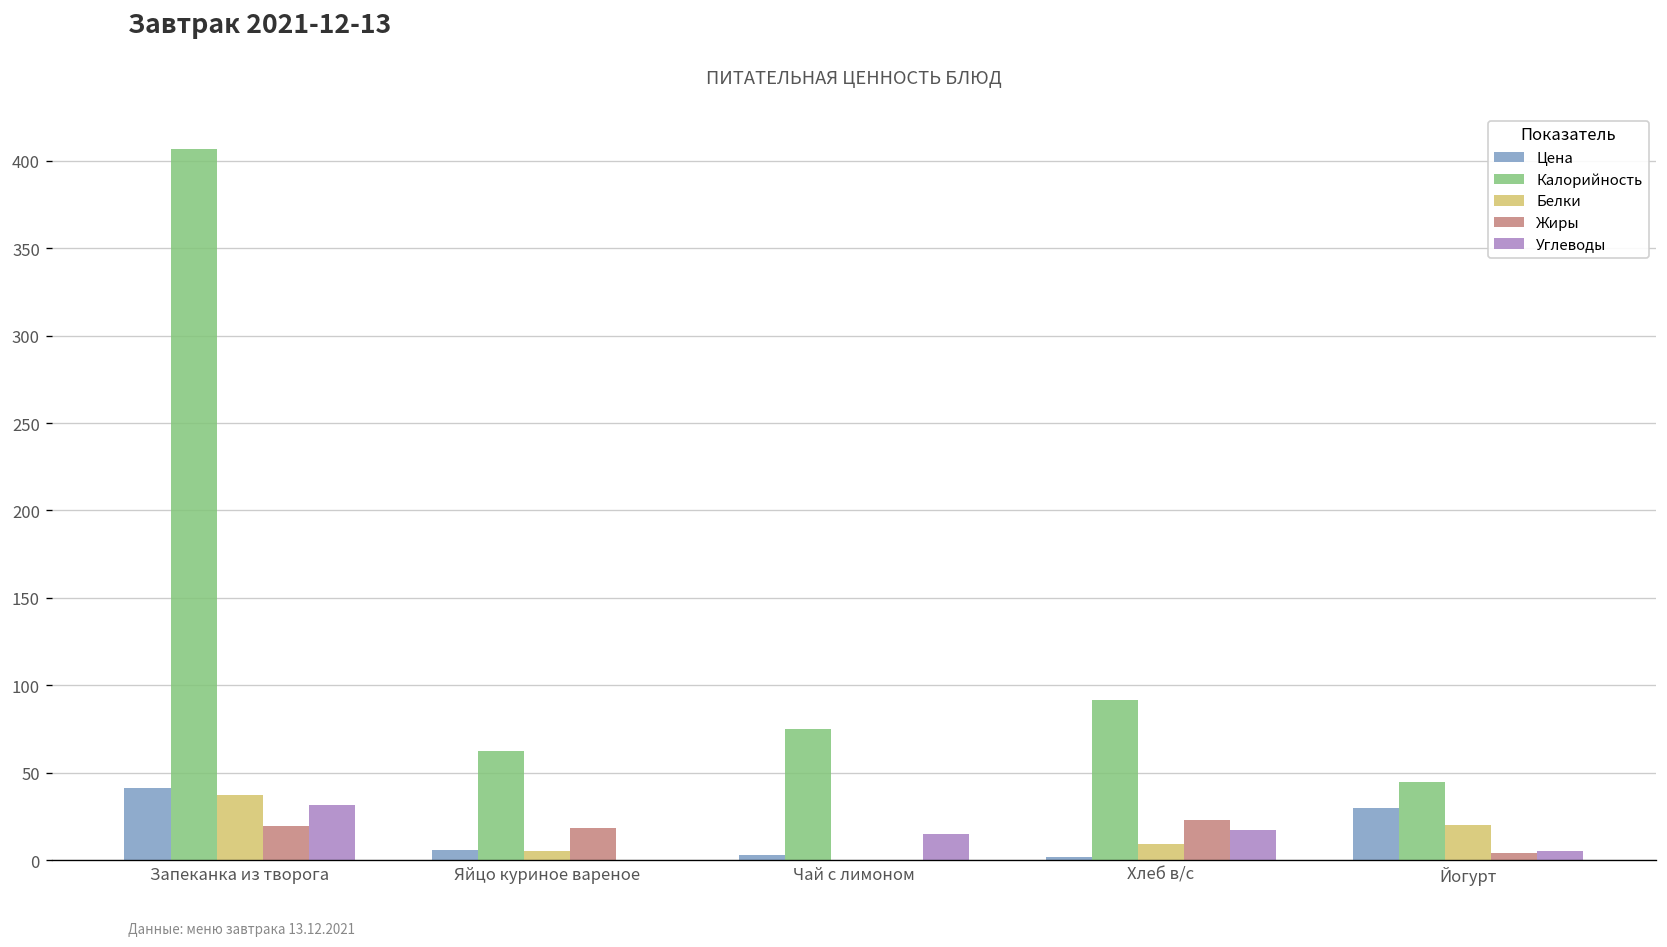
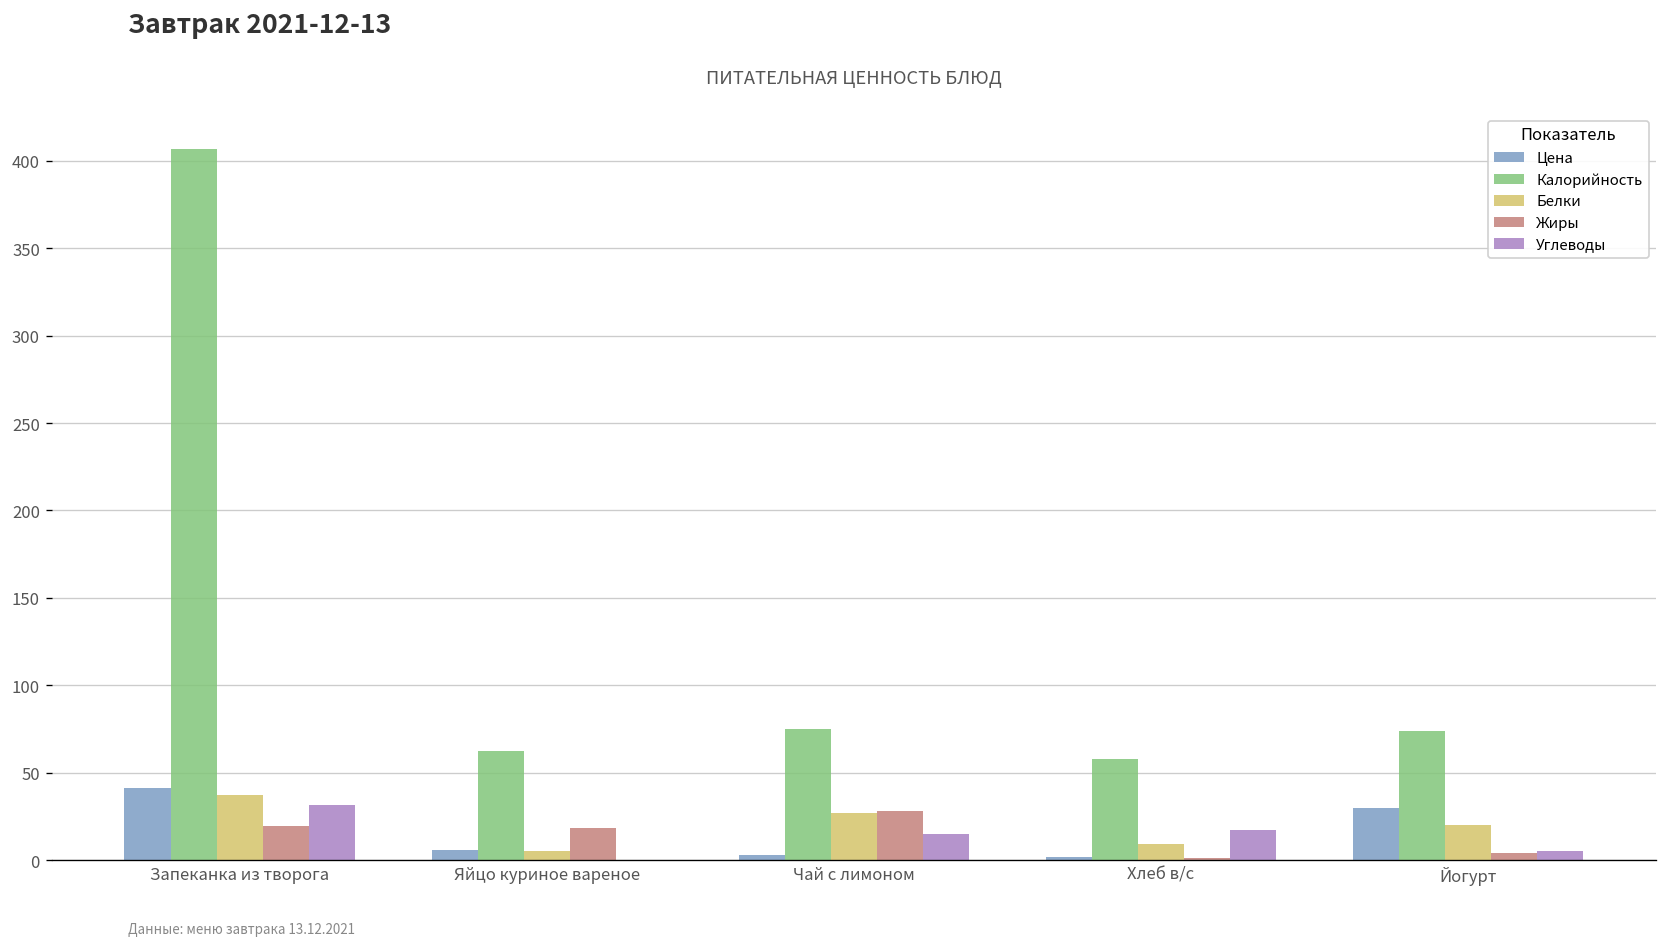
Белки, Чай с лимоном: 0 -> 27
Жиры, Чай с лимоном: 0 -> 28
Калорийность, Хлеб в/с: 92 -> 58
Жиры, Хлеб в/с: 23 -> 1
Калорийность, Йогурт: 45 -> 74
